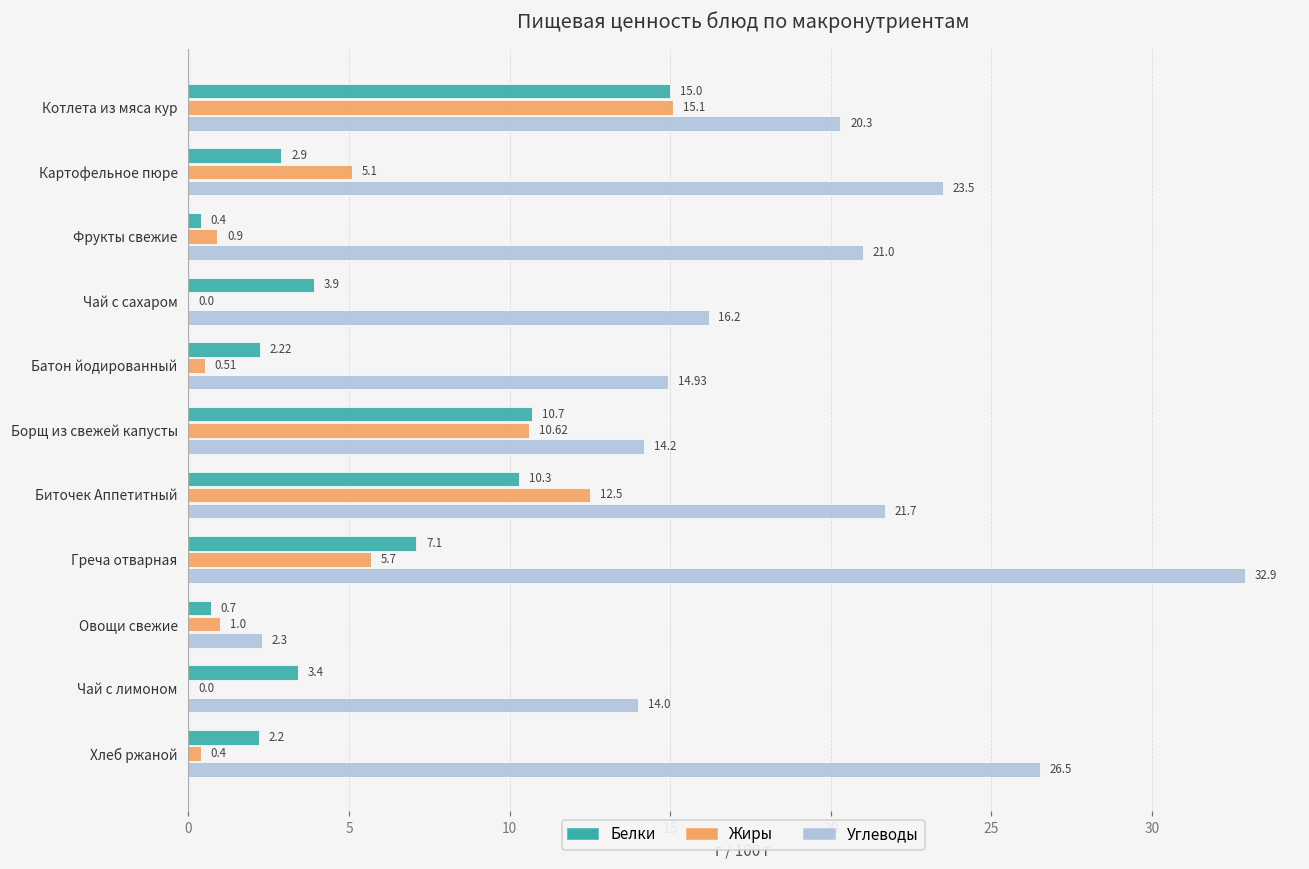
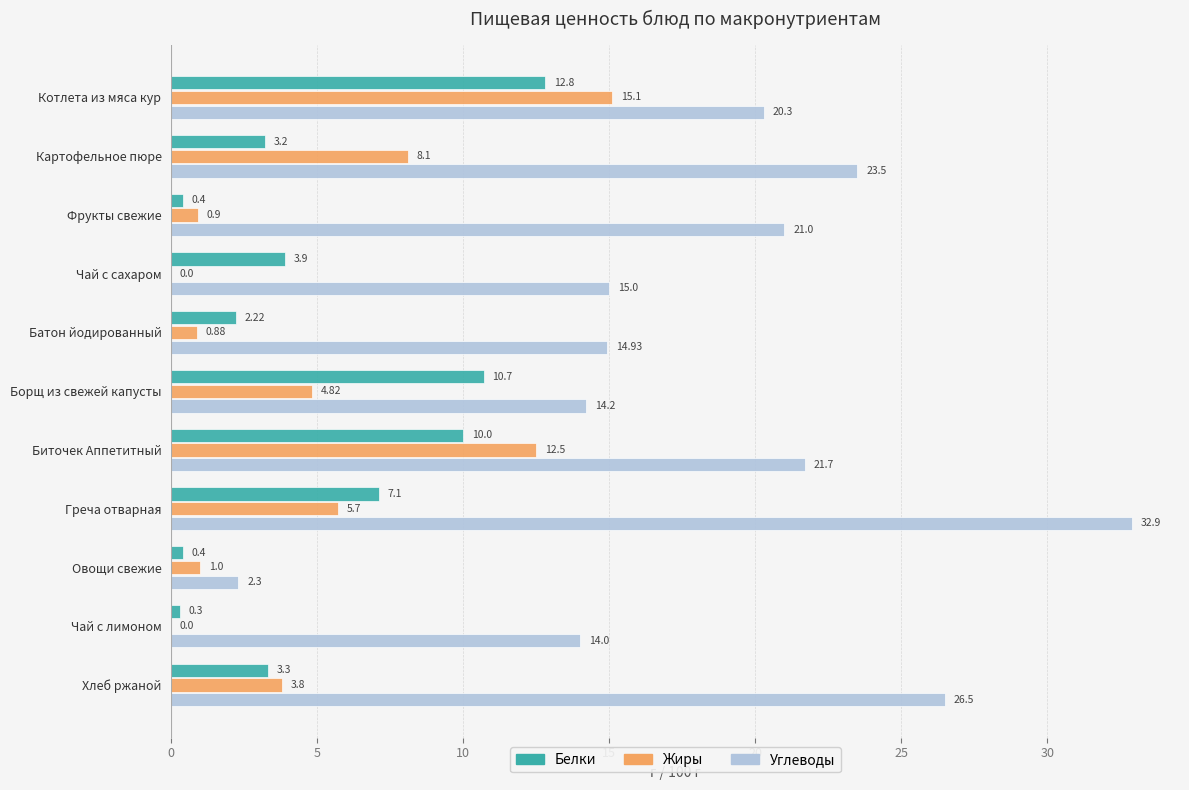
Белки, Котлета из мяса кур: 15.0 -> 12.8
Белки, Картофельное пюре: 2.9 -> 3.2
Жиры, Картофельное пюре: 5.1 -> 8.1
Углеводы, Чай с сахаром: 16.2 -> 15.0
Жиры, Батон йодированный: 0.51 -> 0.88
Жиры, Борщ из свежей капусты: 10.62 -> 4.82
Белки, Биточек Аппетитный: 10.3 -> 10.0
Белки, Овощи свежие: 0.7 -> 0.4
Белки, Чай с лимоном: 3.4 -> 0.3
Белки, Хлеб ржаной: 2.2 -> 3.3
Жиры, Хлеб ржаной: 0.4 -> 3.8
